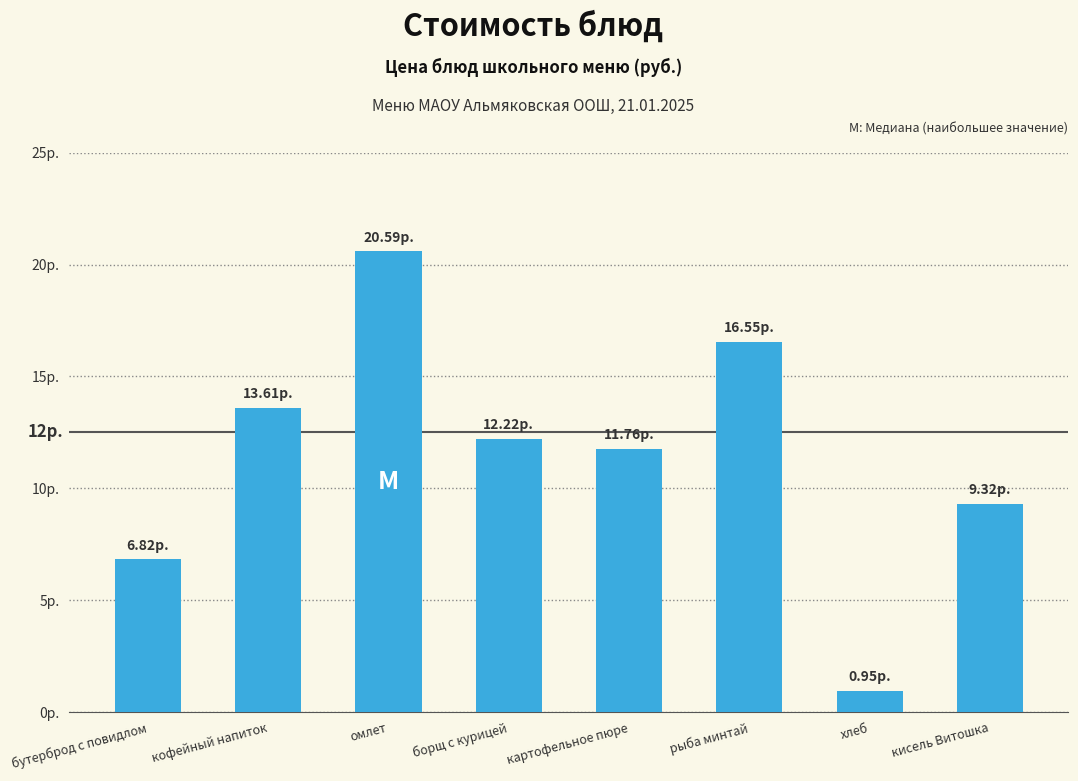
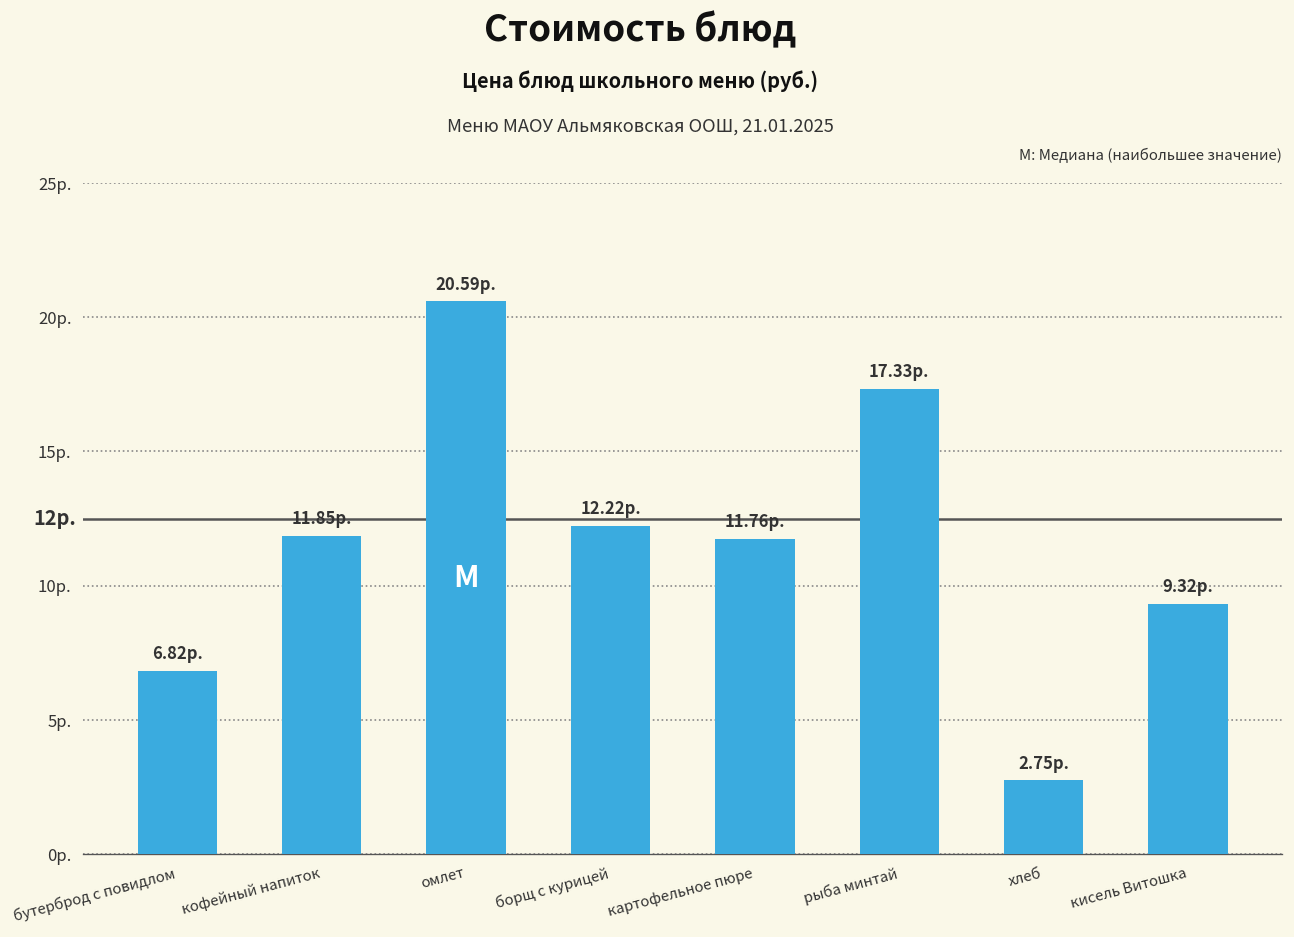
кофейный напиток: 13.61р. -> 11.85р.
рыба минтай: 16.55р. -> 17.33р.
хлеб: 0.95р. -> 2.75р.
